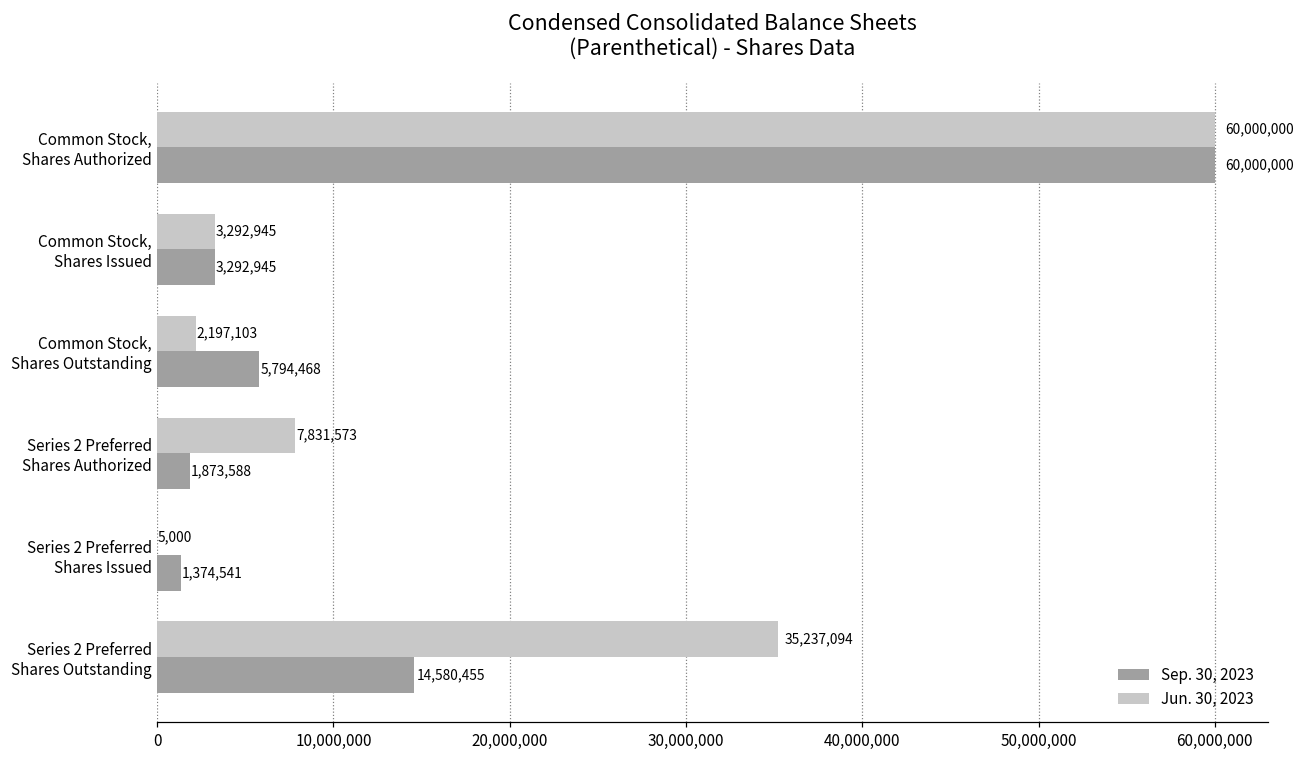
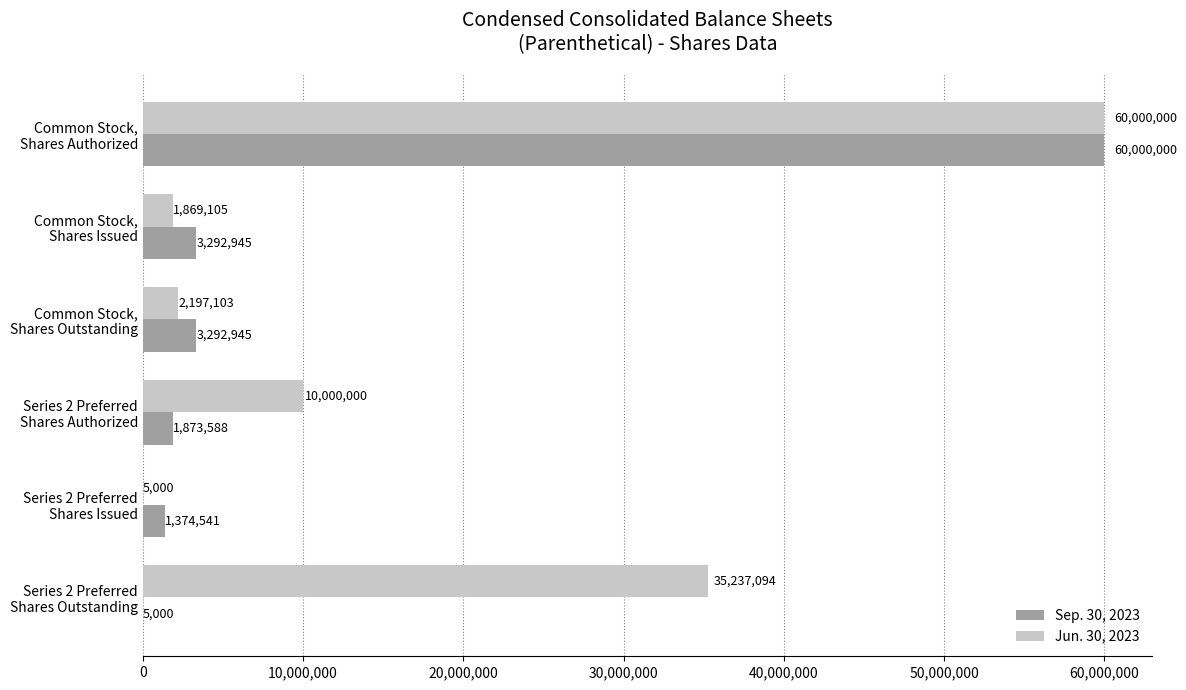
Jun. 30, 2023, Common Stock, Shares Issued: 3,292,945 -> 1,869,105
Sep. 30, 2023, Common Stock, Shares Outstanding: 5,794,468 -> 3,292,945
Jun. 30, 2023, Series 2 Preferred Shares Authorized: 7,831,573 -> 10,000,000
Sep. 30, 2023, Series 2 Preferred Shares Outstanding: 14,580,455 -> 5,000
